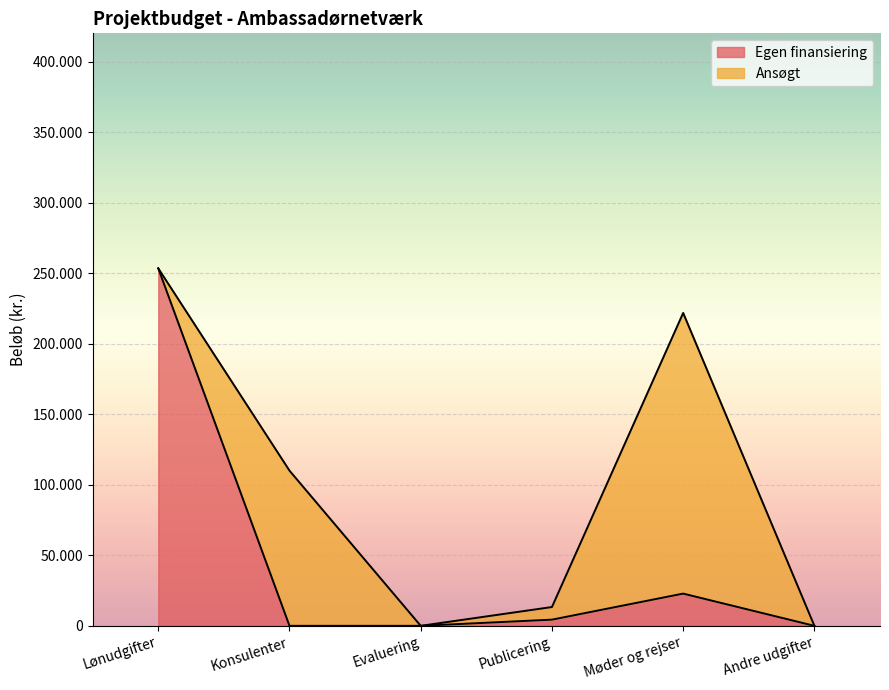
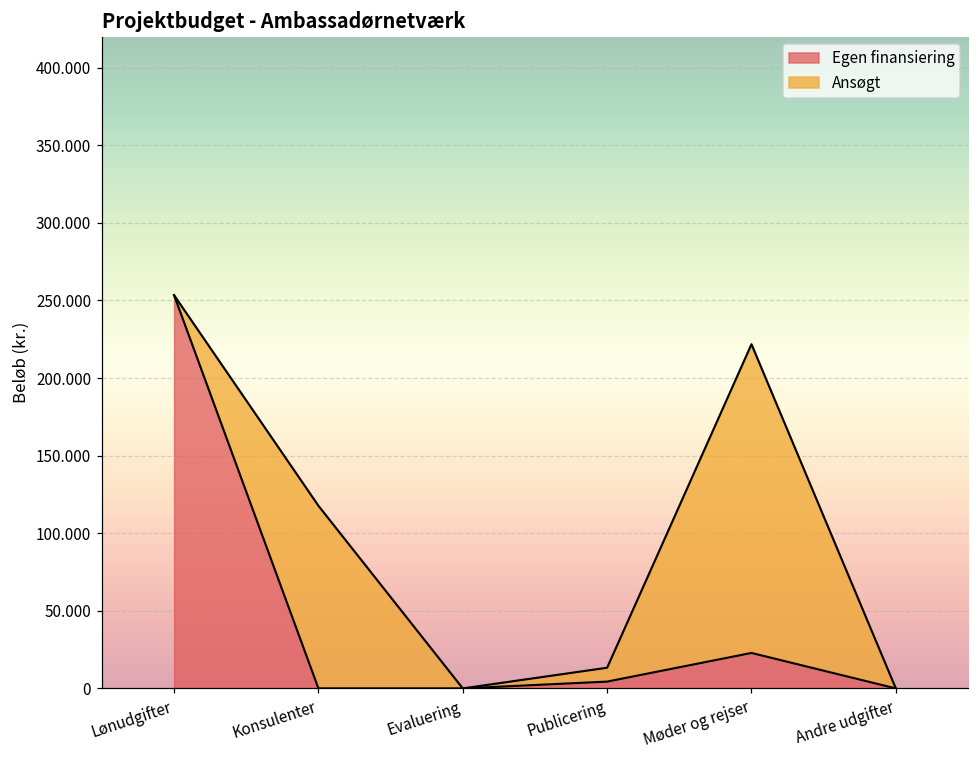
Ansøgt, Konsulenter: 110 -> 118
